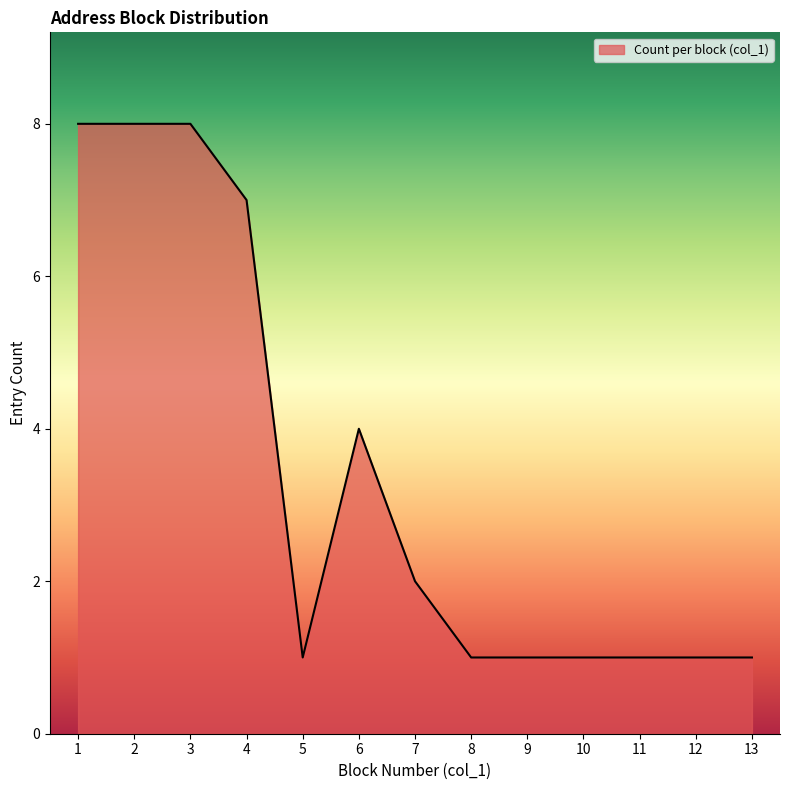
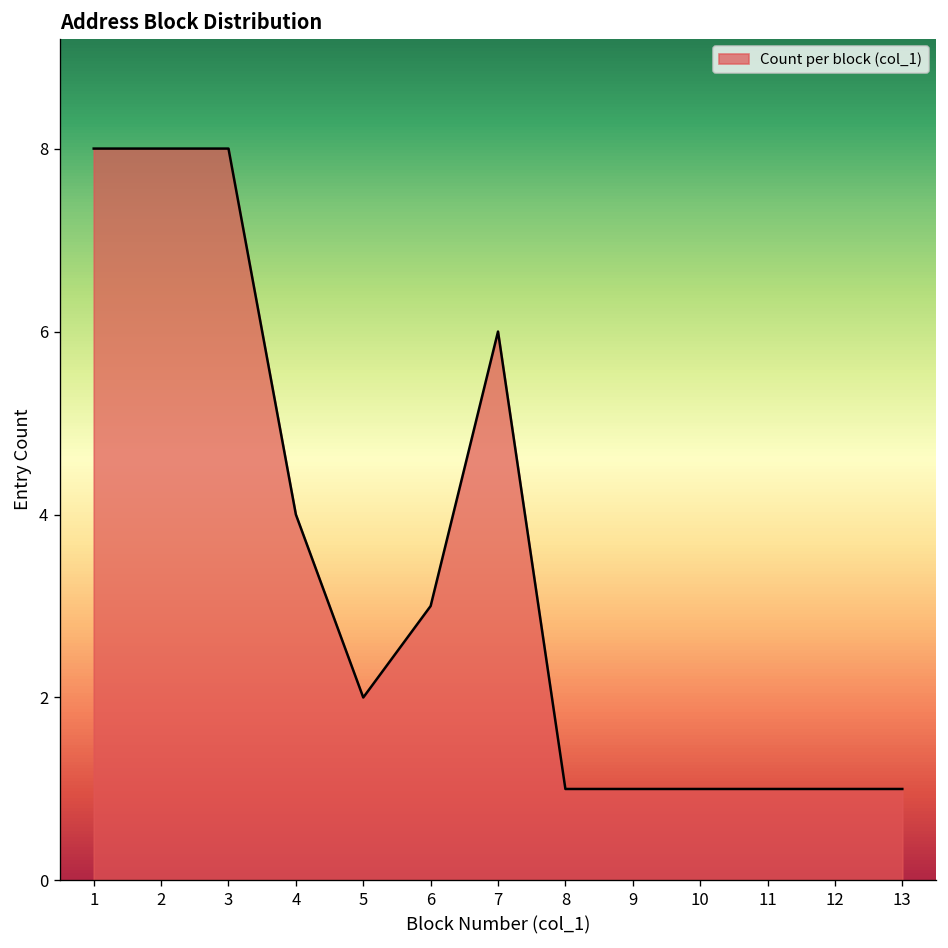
4: 7 -> 4
5: 1 -> 2
6: 4 -> 3
7: 2 -> 6
